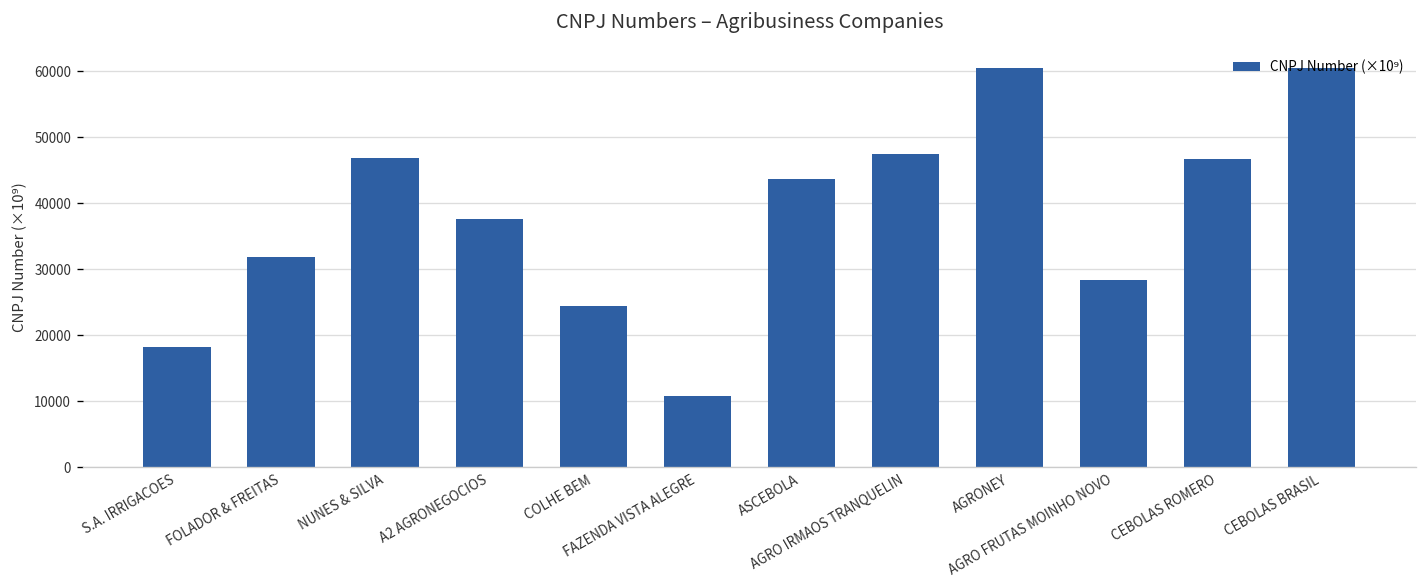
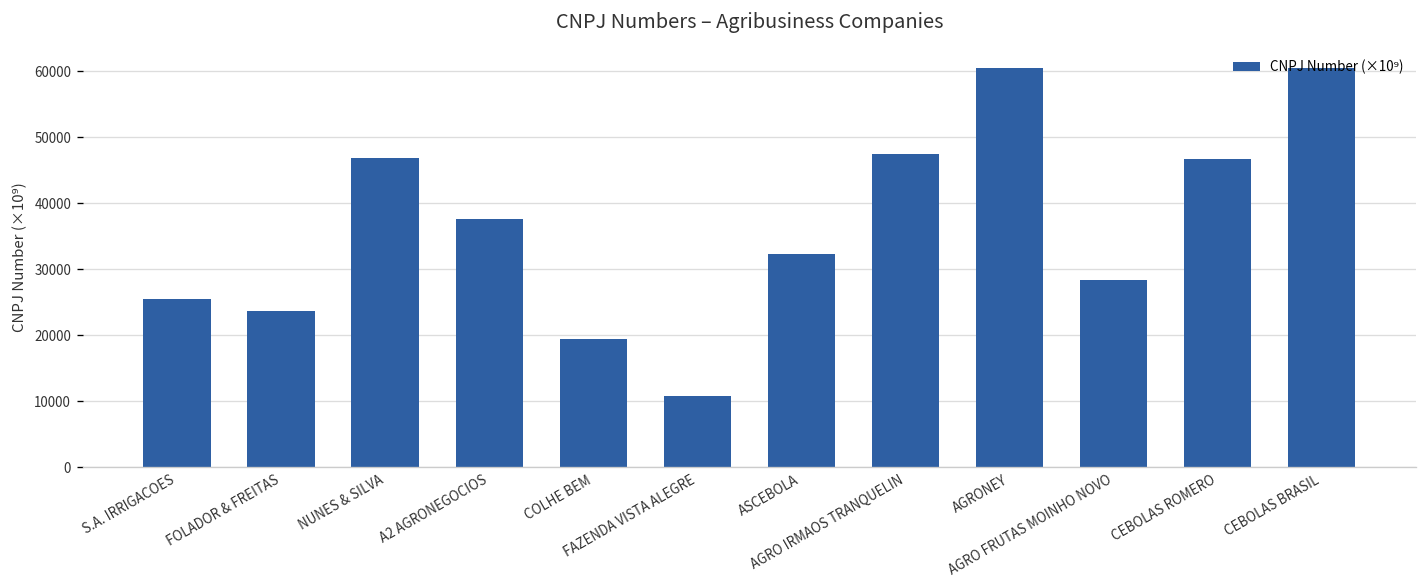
S.A. IRRIGACOES: 18000 -> 26000
FOLADOR & FREITAS: 32000 -> 24000
COLHE BEM: 25000 -> 20000
ASCEBOLA: 44000 -> 32000
